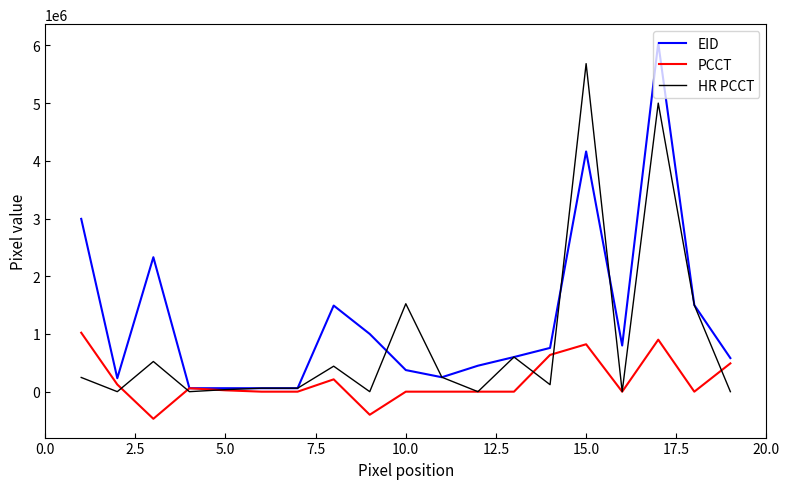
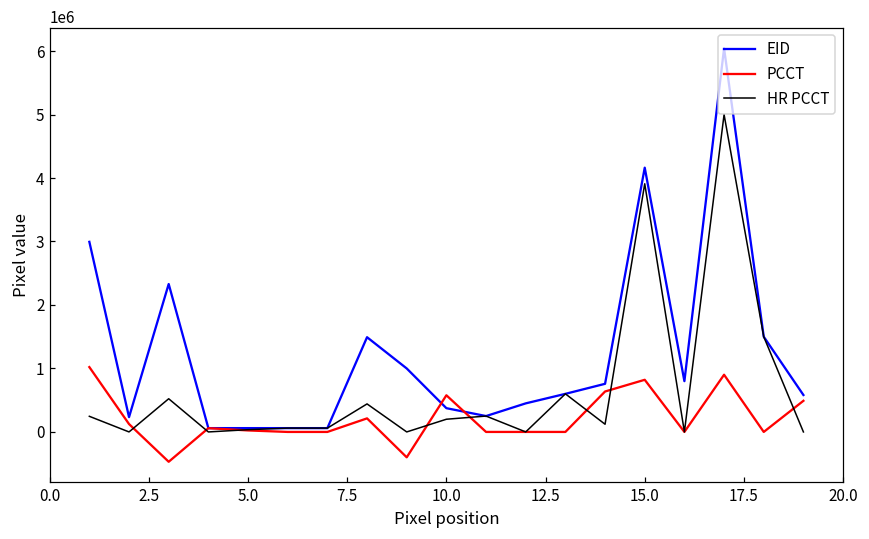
PCCT, 10.0: 0 -> 600000
HR PCCT, 10.0: 1500000 -> 200000
HR PCCT, 15.0: 5700000 -> 3900000
